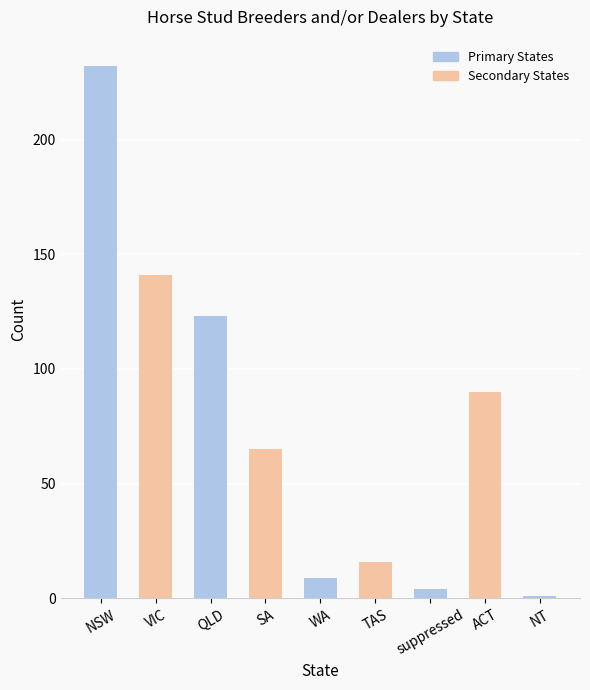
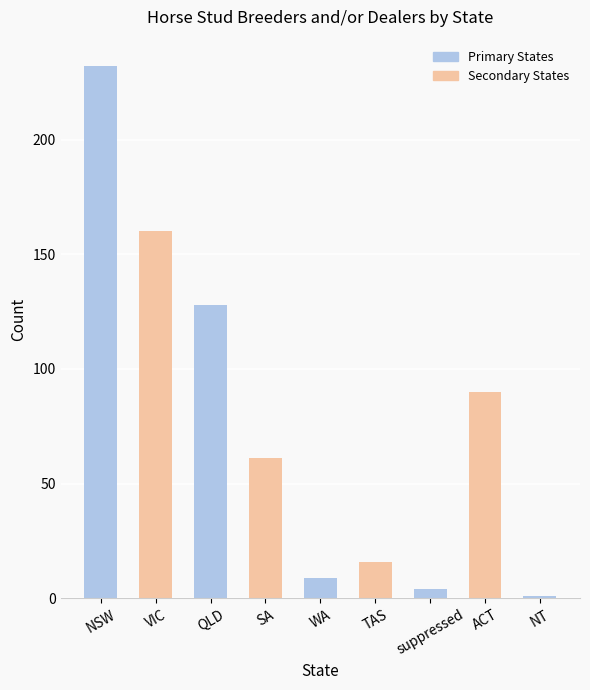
VIC: 141 -> 160
QLD: 123 -> 128
SA: 65 -> 61
